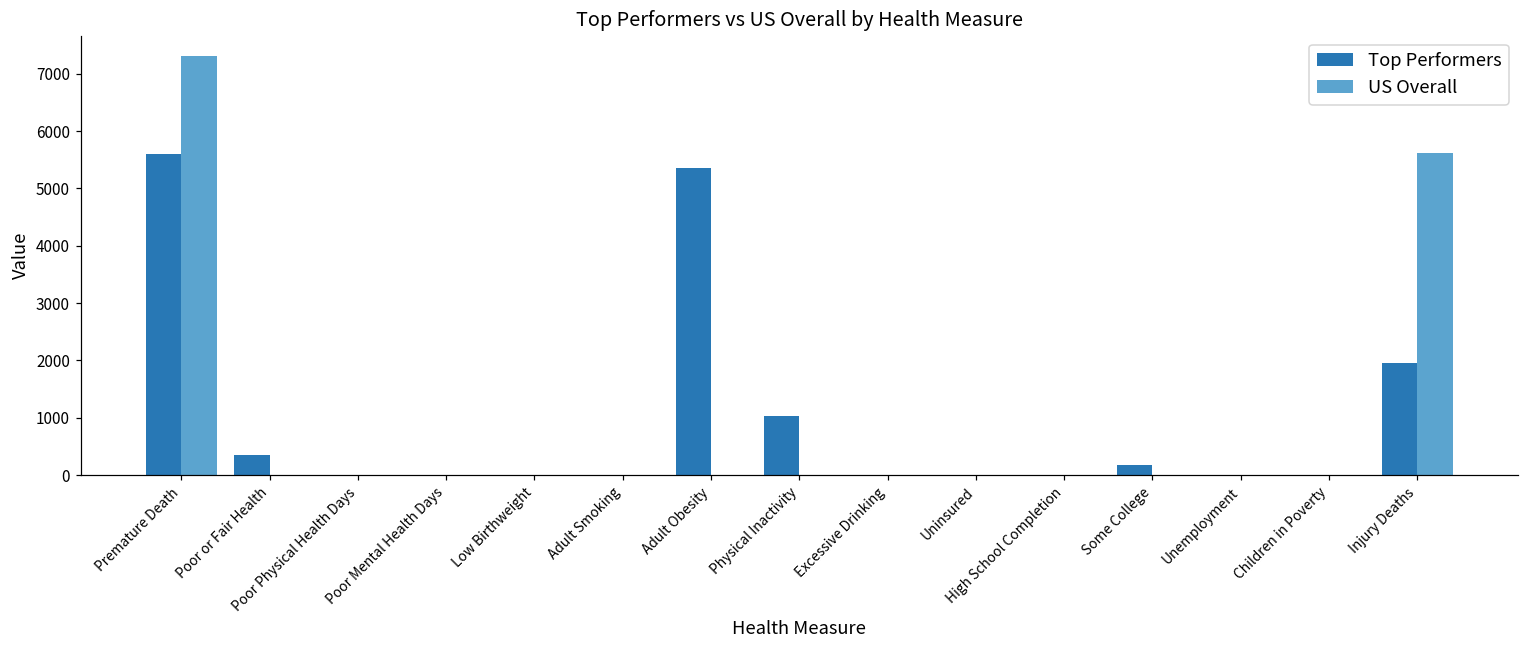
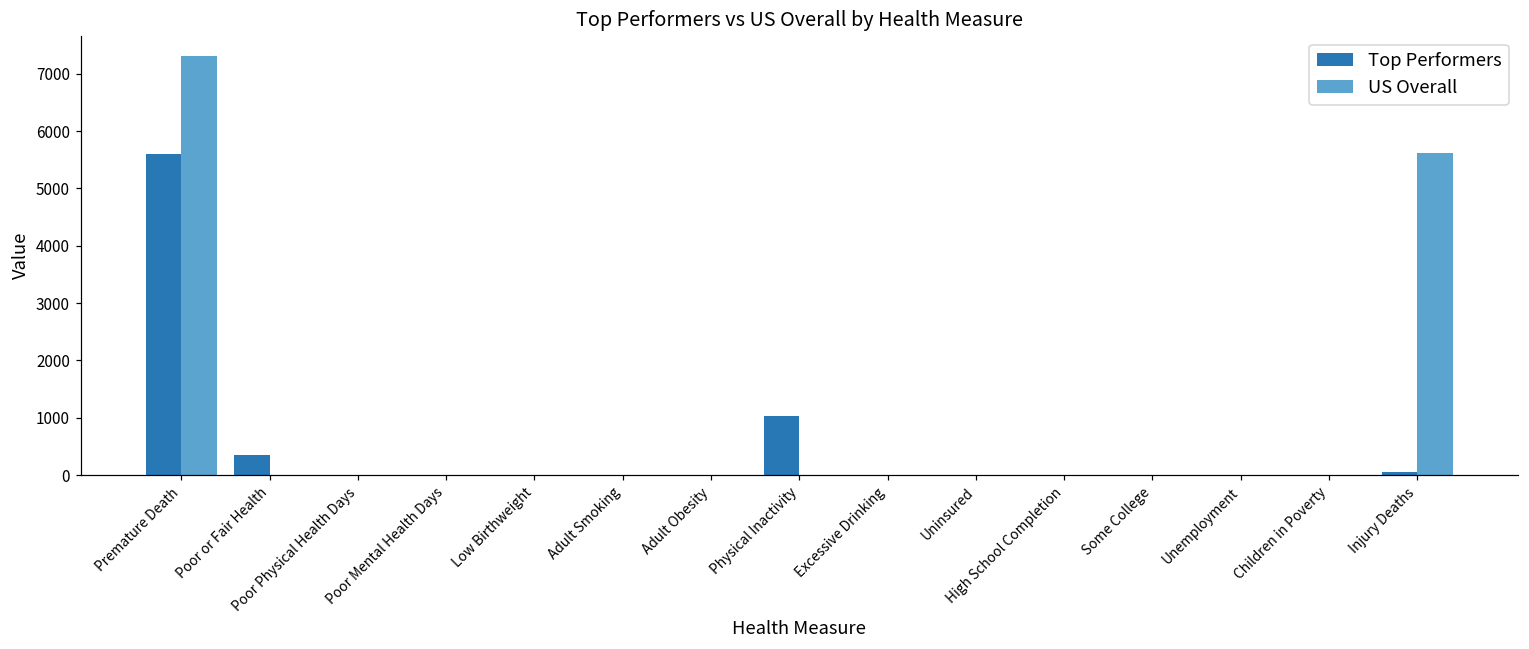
Top Performers, Adult Obesity: 5400 -> 0
Top Performers, Some College: 200 -> 0
Top Performers, Injury Deaths: 2000 -> 100
